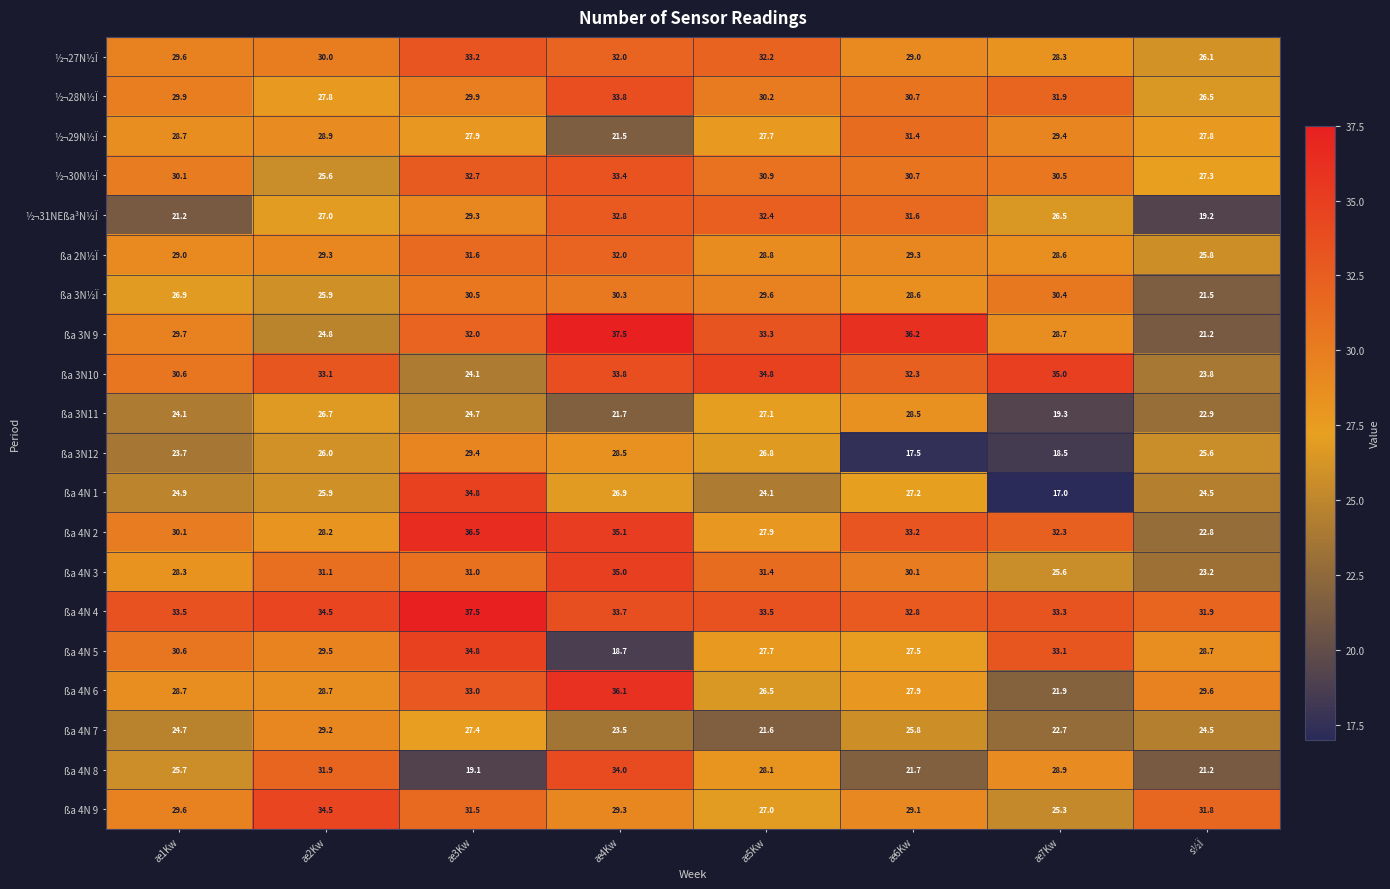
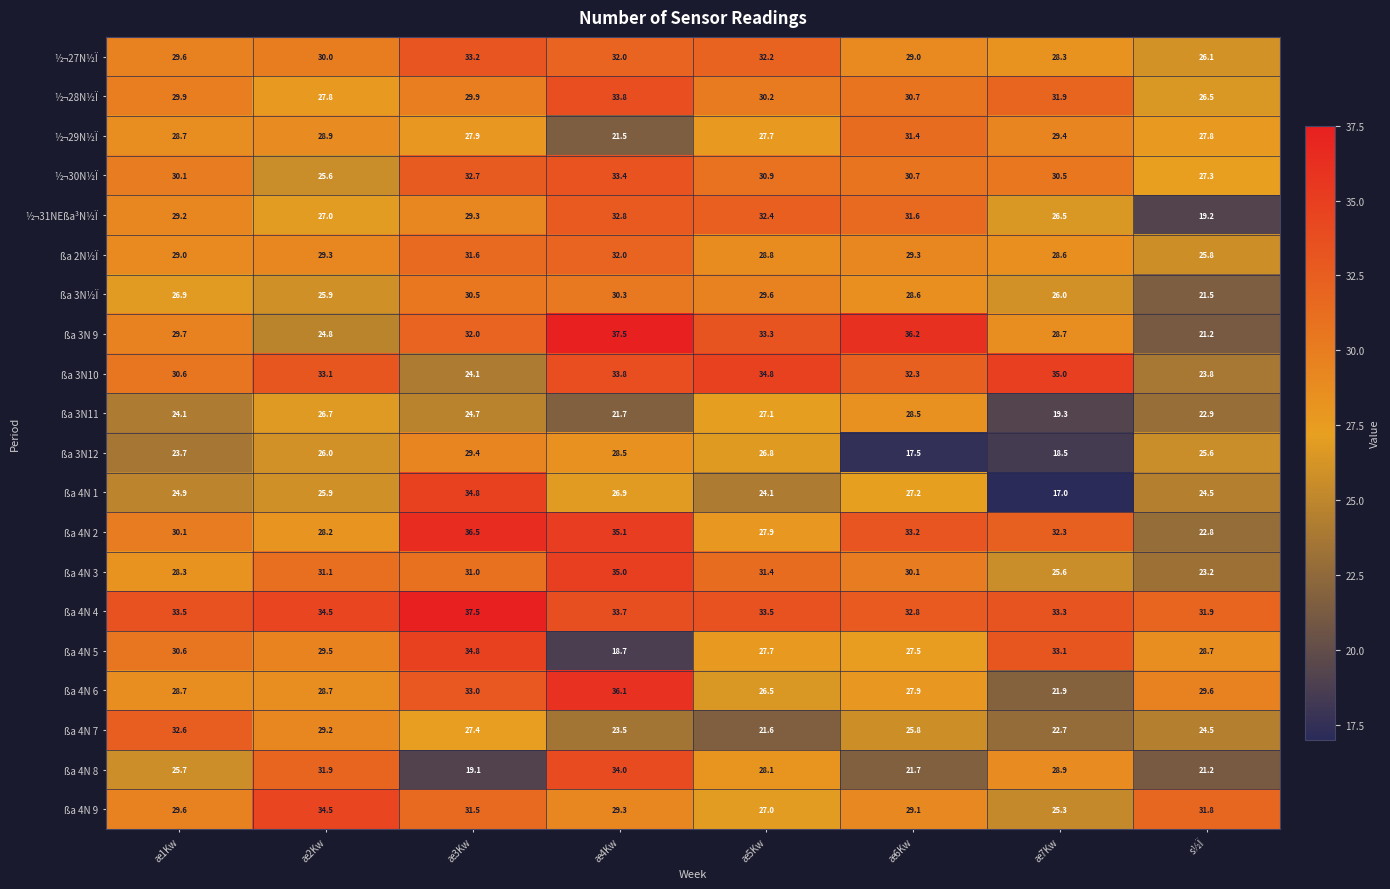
½¬31NEßa³N½Ï, æ1Kw: 21.2 -> 29.2
ßa 3N½Ï, æ7Kw: 30.4 -> 26.0
ßa 4N 7, æ1Kw: 24.7 -> 32.6
